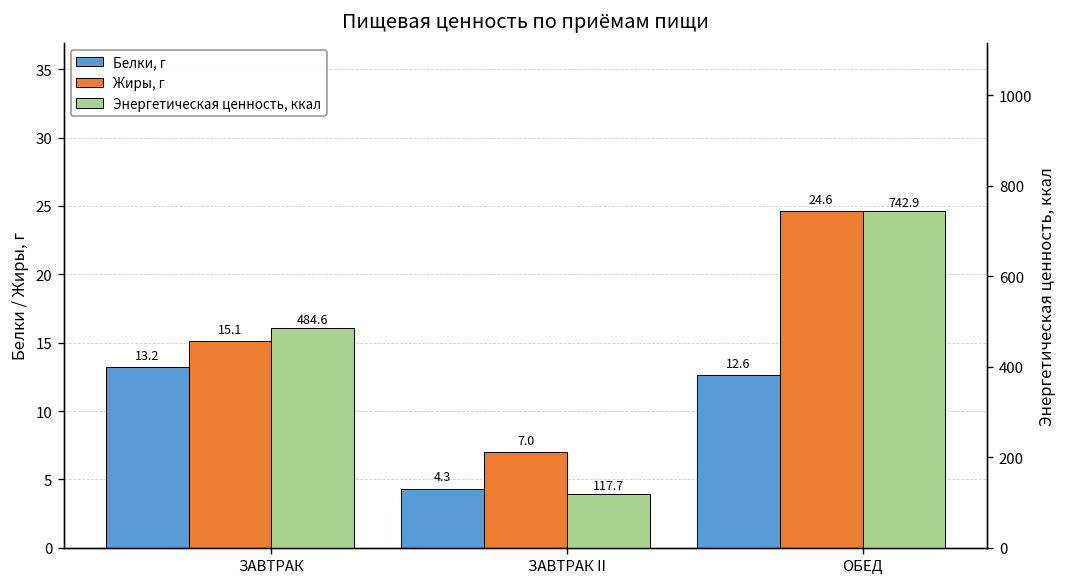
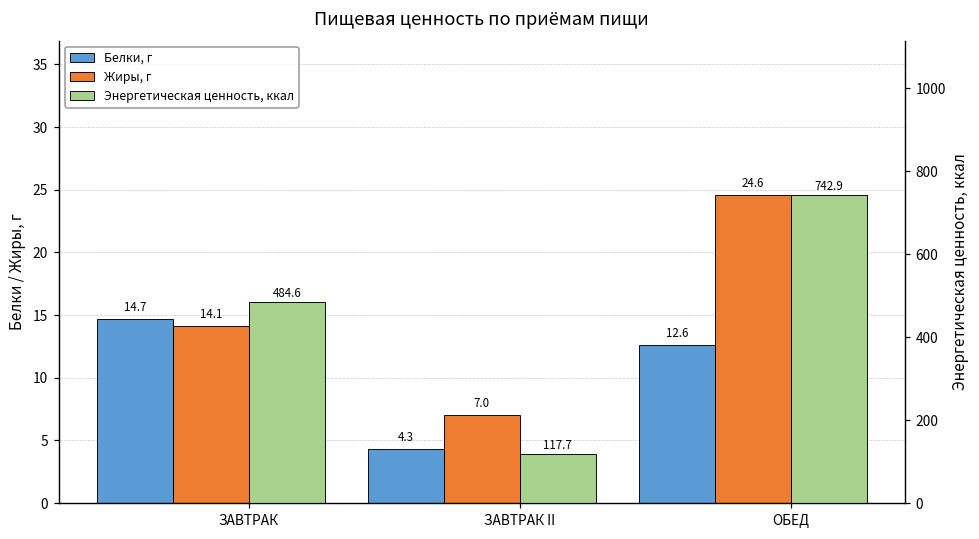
Белки, г, ЗАВТРАК: 13.2 -> 14.7
Жиры, г, ЗАВТРАК: 15.1 -> 14.1
